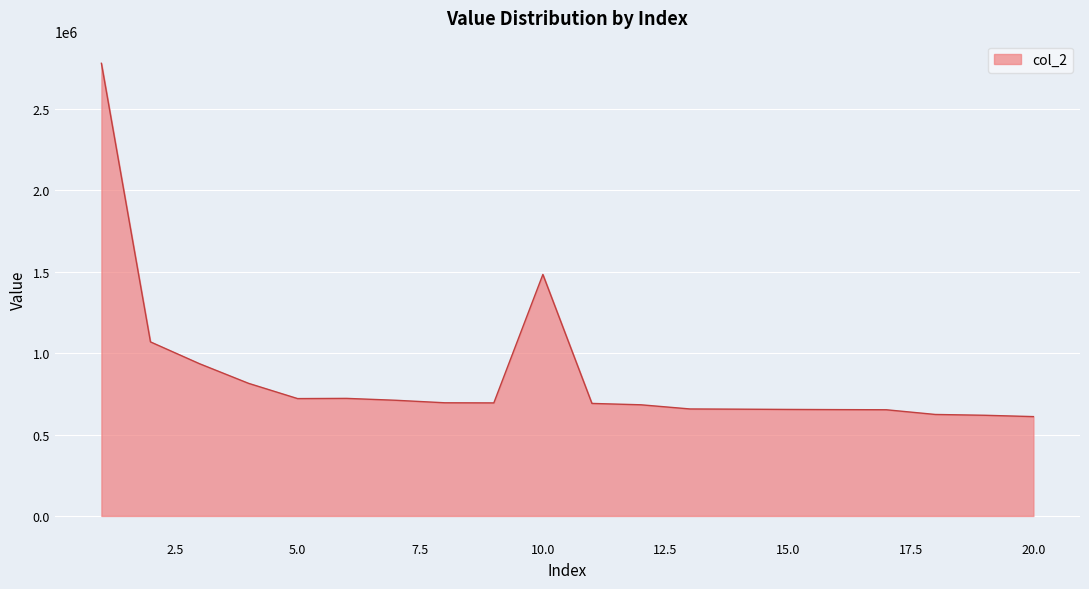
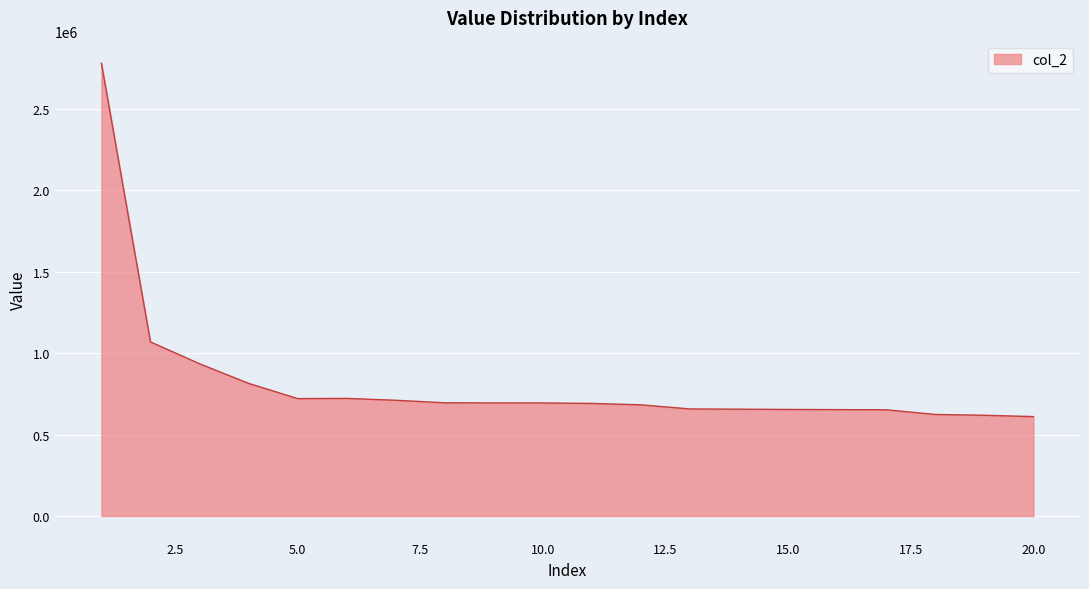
10.0: 1480000 -> 690000
